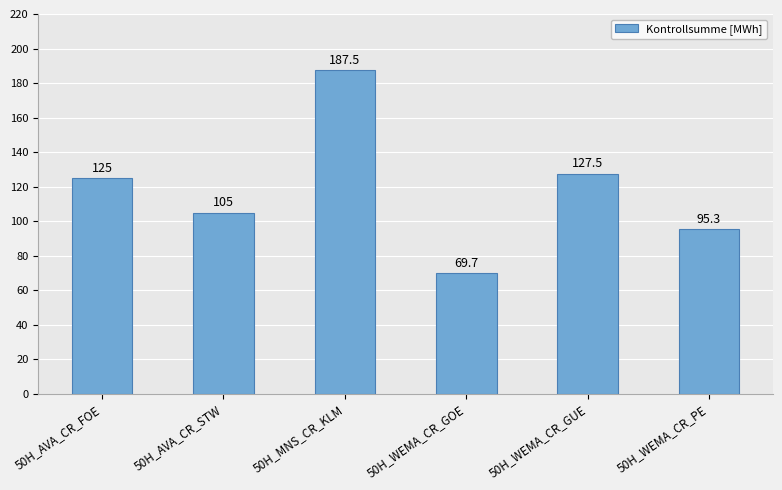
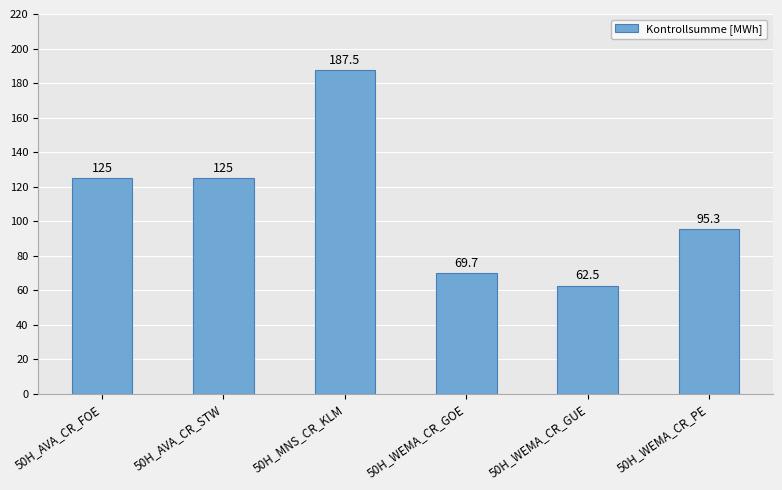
50H_AVA_CR_STW: 105 -> 125
50H_WEMA_CR_GUE: 127.5 -> 62.5
